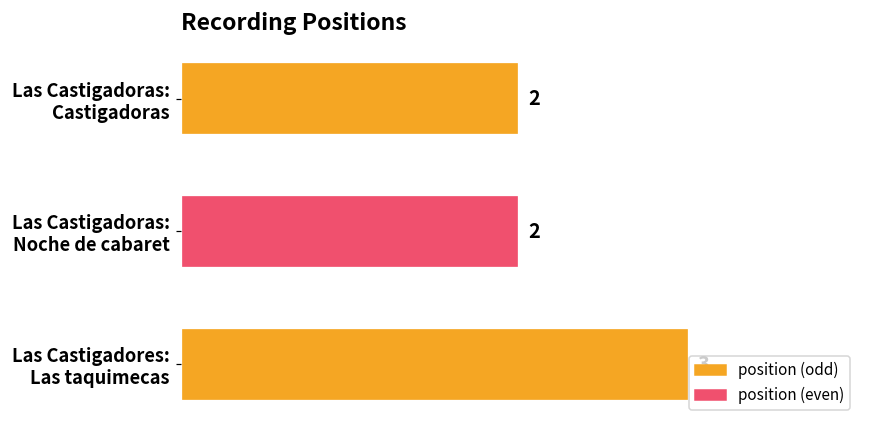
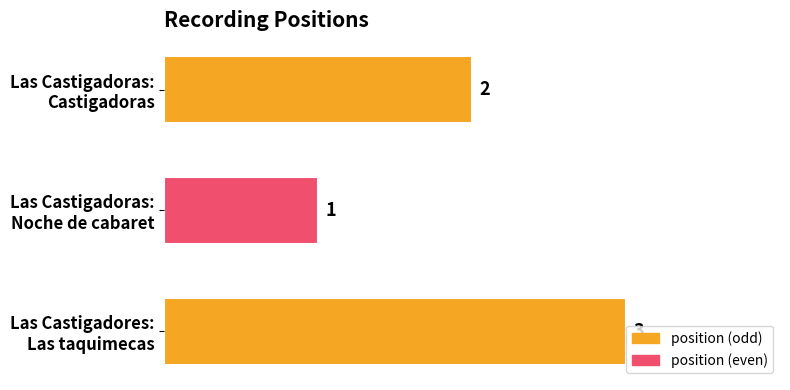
Las Castigadoras: Noche de cabaret: 2 -> 1
